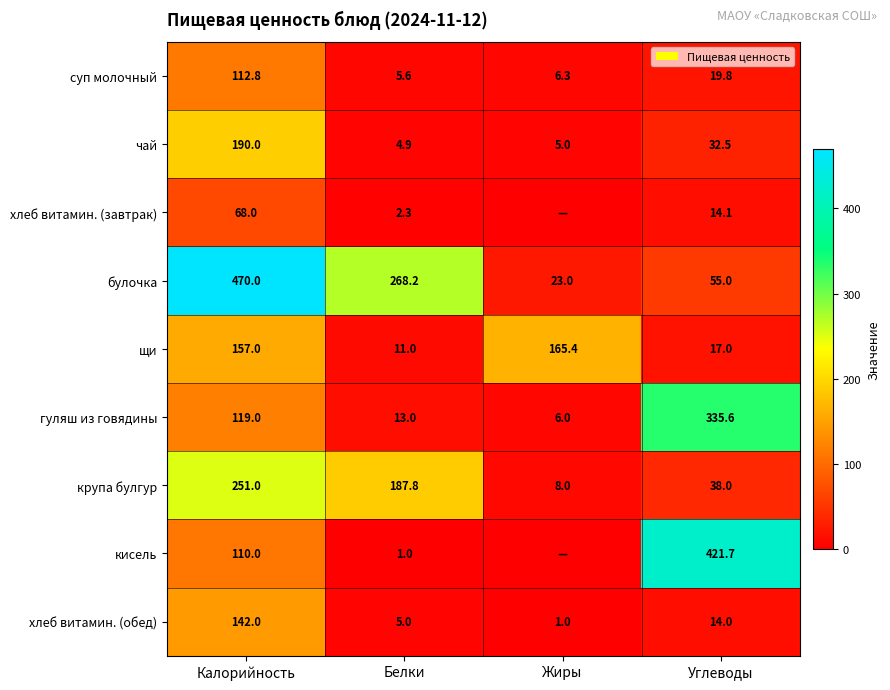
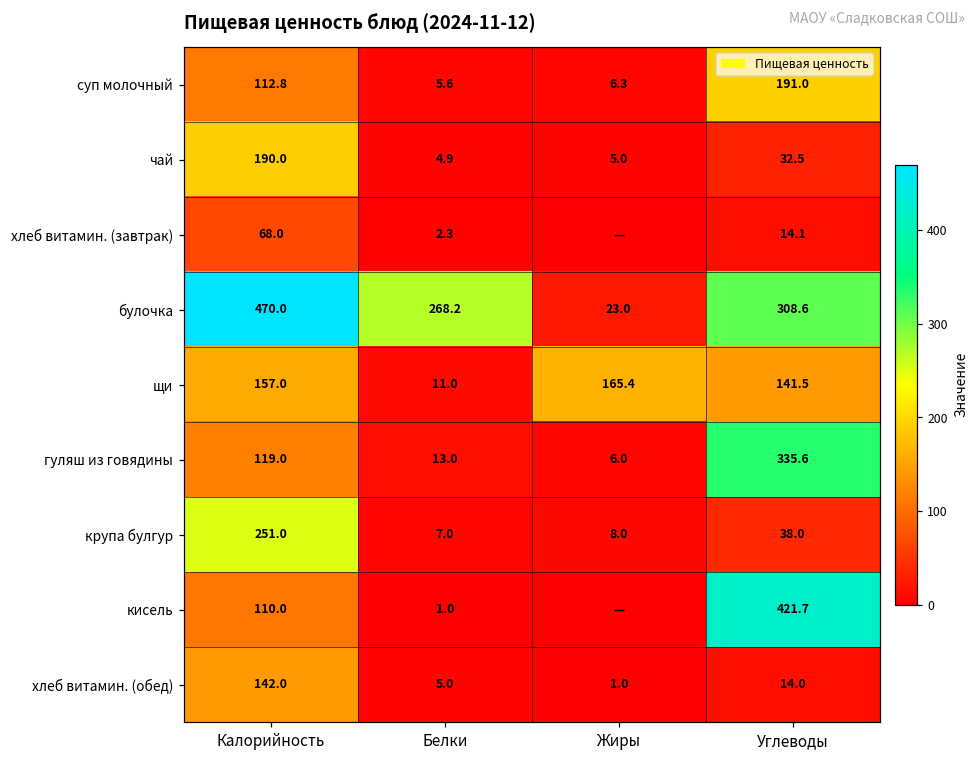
суп молочный, Углеводы: 19.8 -> 191.0
булочка, Углеводы: 55.0 -> 308.6
щи, Углеводы: 17.0 -> 141.5
крупа булгур, Белки: 187.8 -> 7.0
